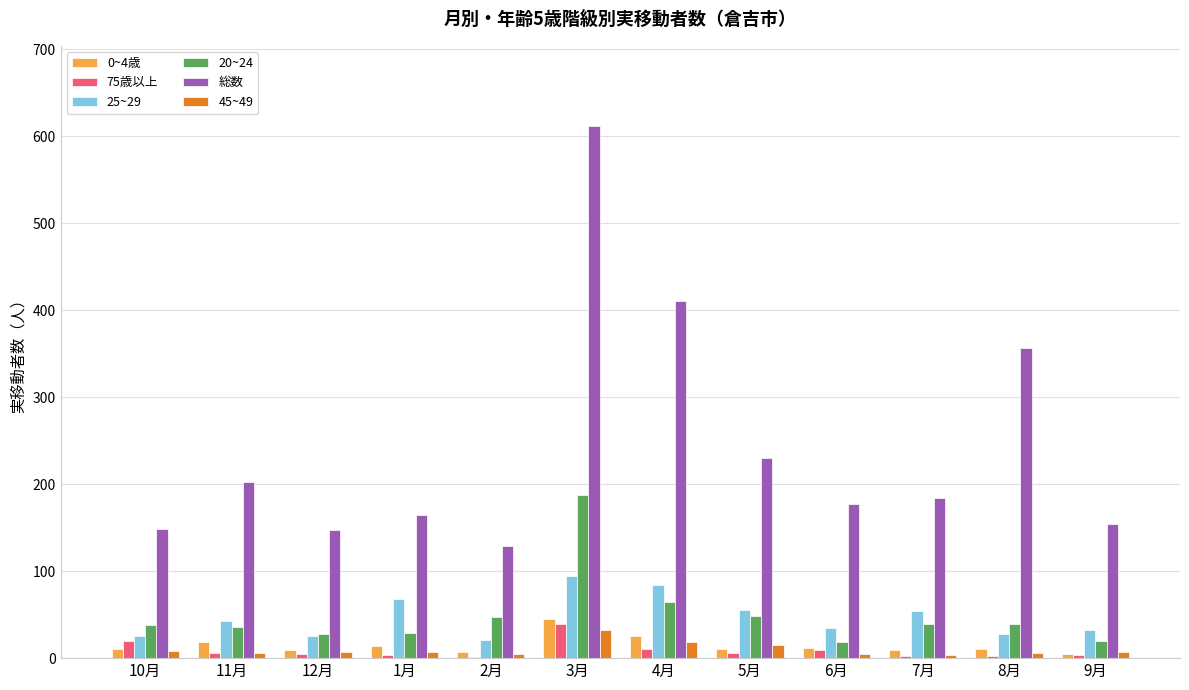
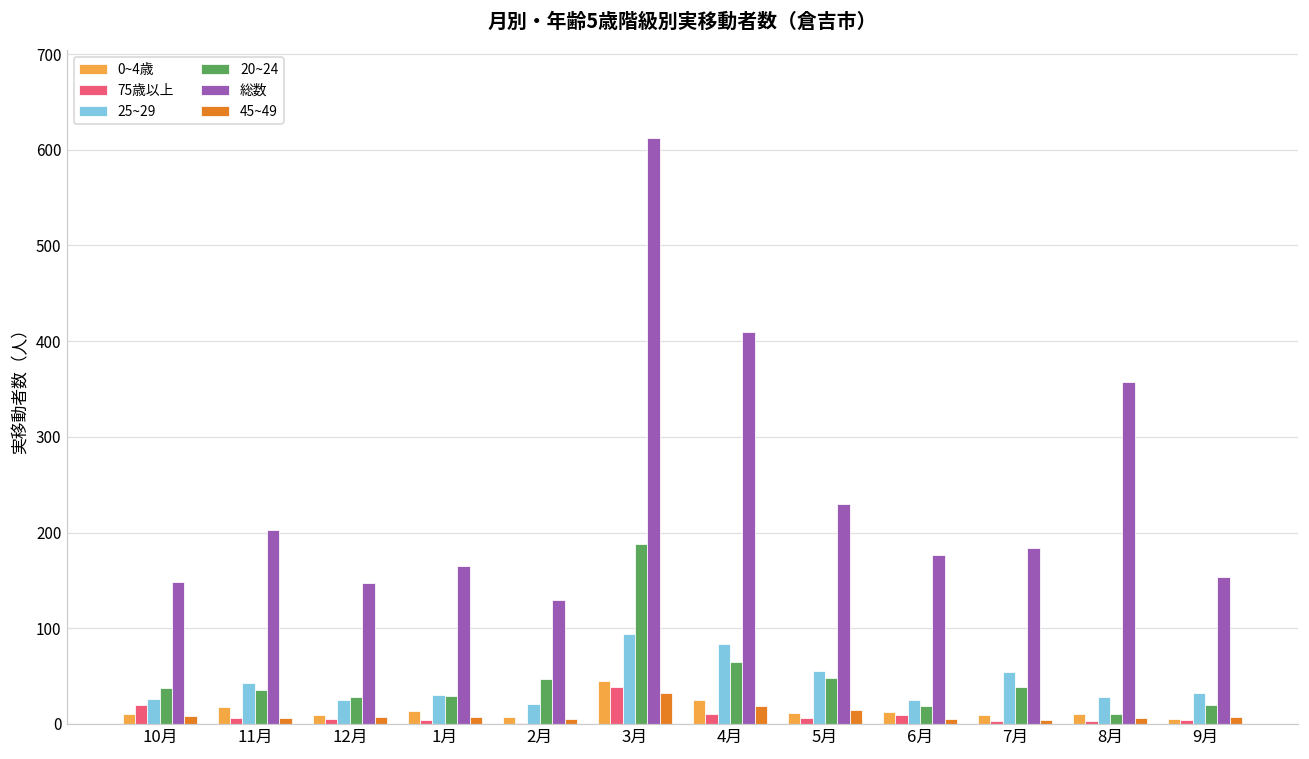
25~29, 1月: 70 -> 30
25~29, 6月: 40 -> 30
20~24, 8月: 40 -> 10
